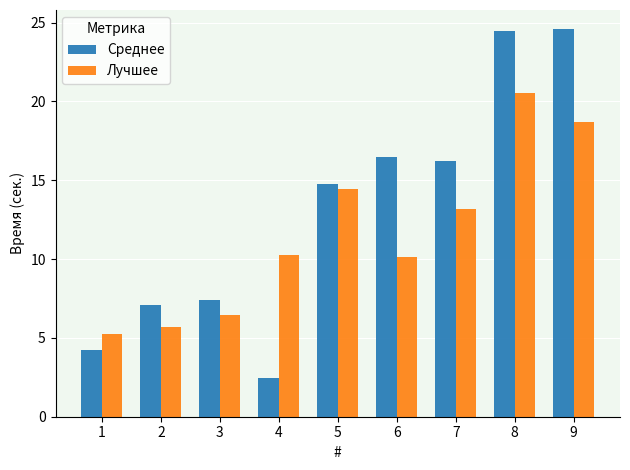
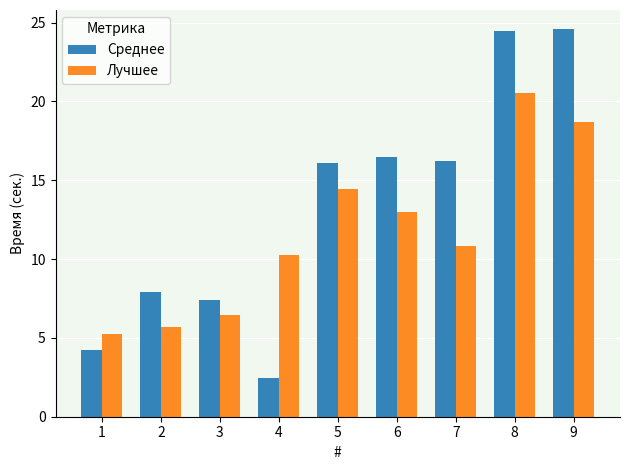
Среднее, 2: 7.1 -> 7.9
Среднее, 5: 14.7 -> 16.1
Лучшее, 6: 10.1 -> 13.0
Лучшее, 7: 13.2 -> 10.9
